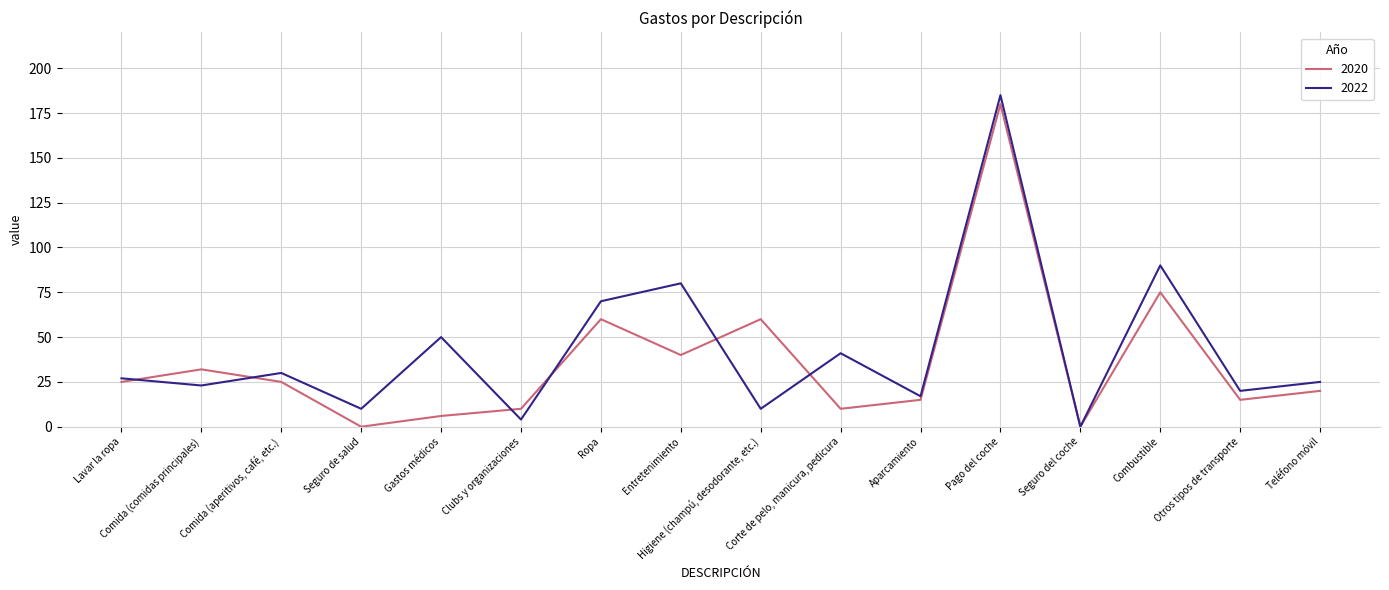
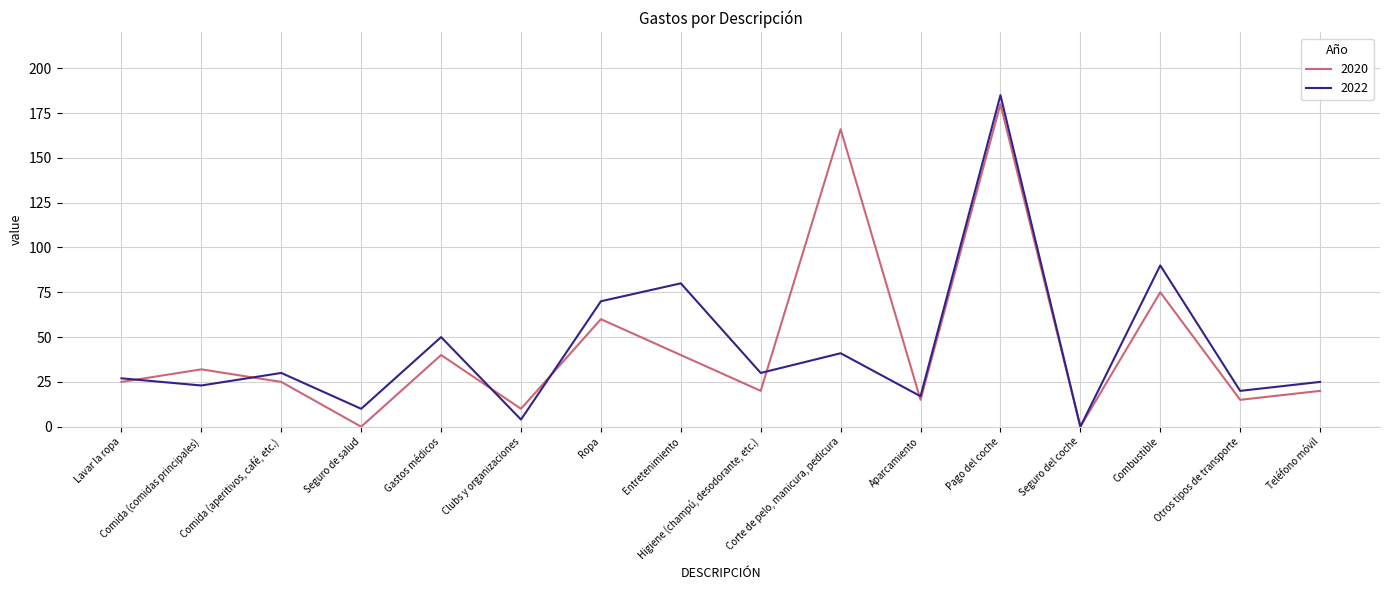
2020, Gastos médicos: 6 -> 40
2020, Higiene (champú, desodorante, etc.): 60 -> 20
2022, Higiene (champú, desodorante, etc.): 10 -> 30
2020, Corte de pelo, manicura, pedicura: 10 -> 166
